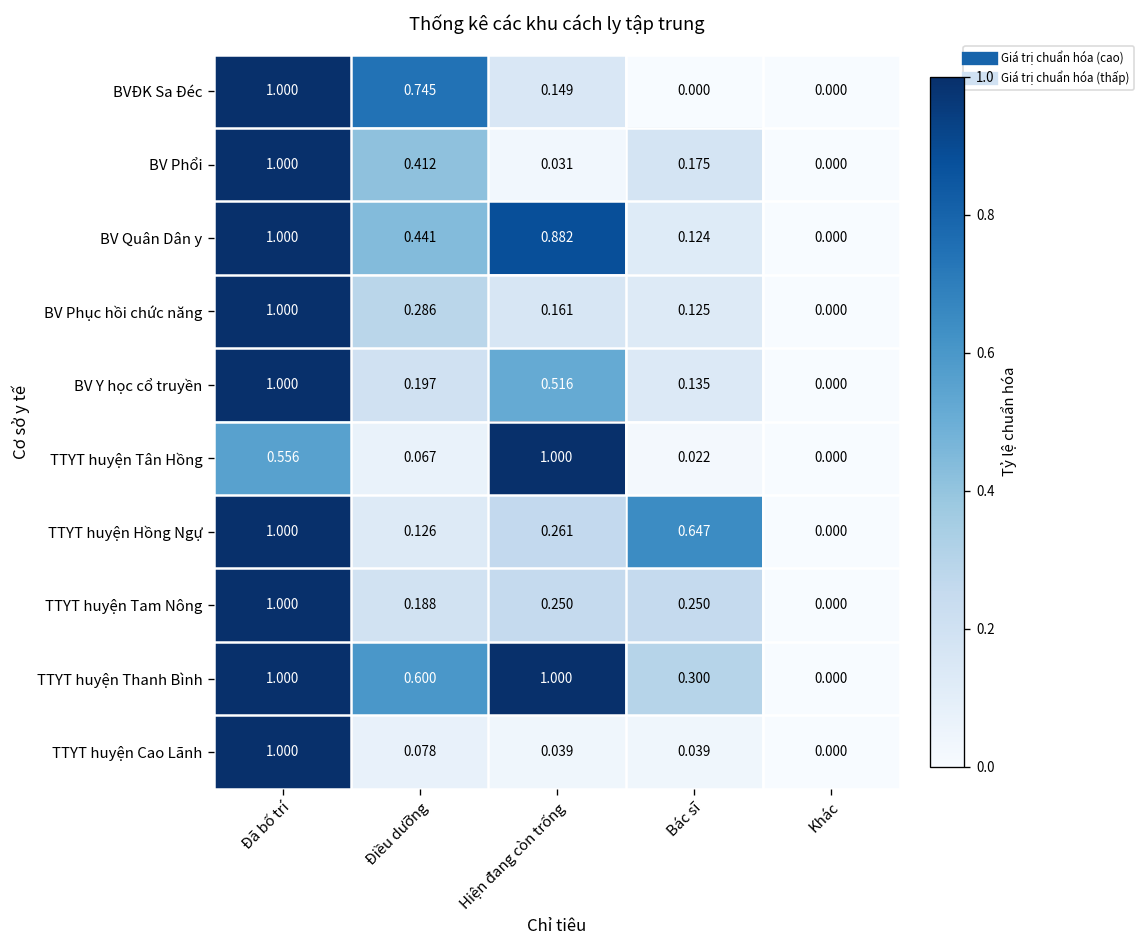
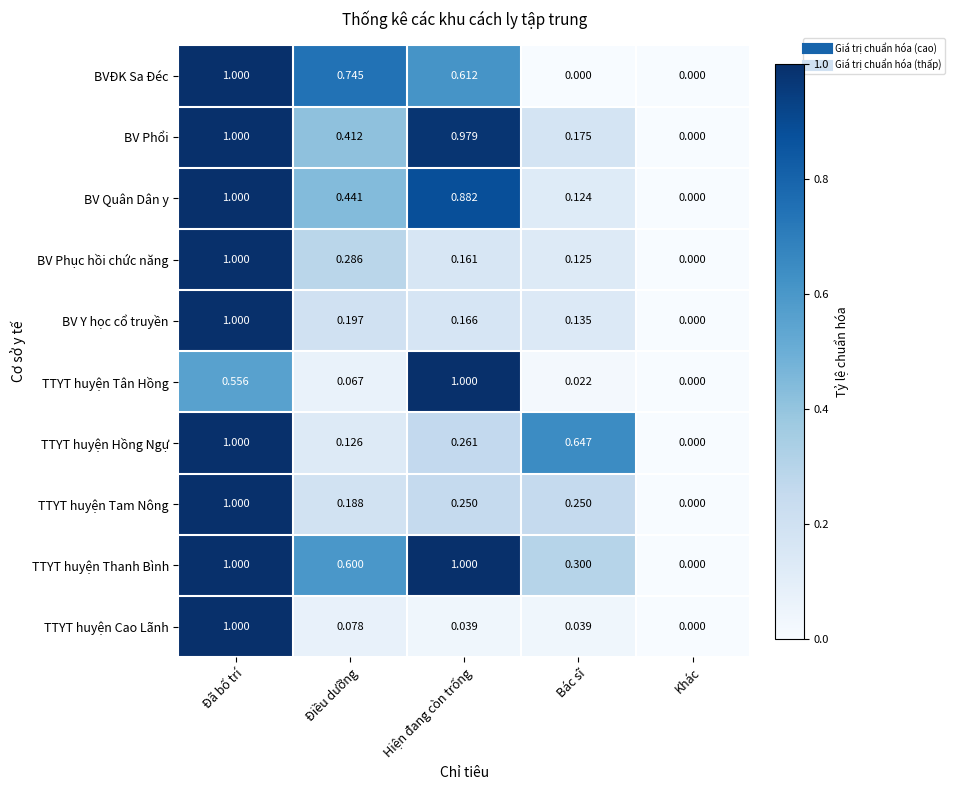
BVĐK Sa Đéc, Hiện đang còn trống: 0.149 -> 0.612
BV Phổi, Hiện đang còn trống: 0.031 -> 0.979
BV Y học cổ truyền, Hiện đang còn trống: 0.516 -> 0.166
